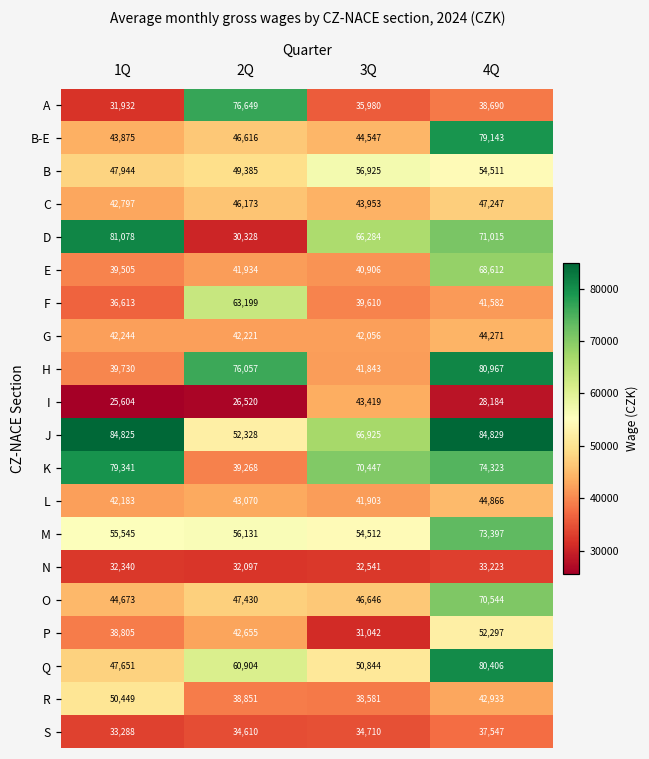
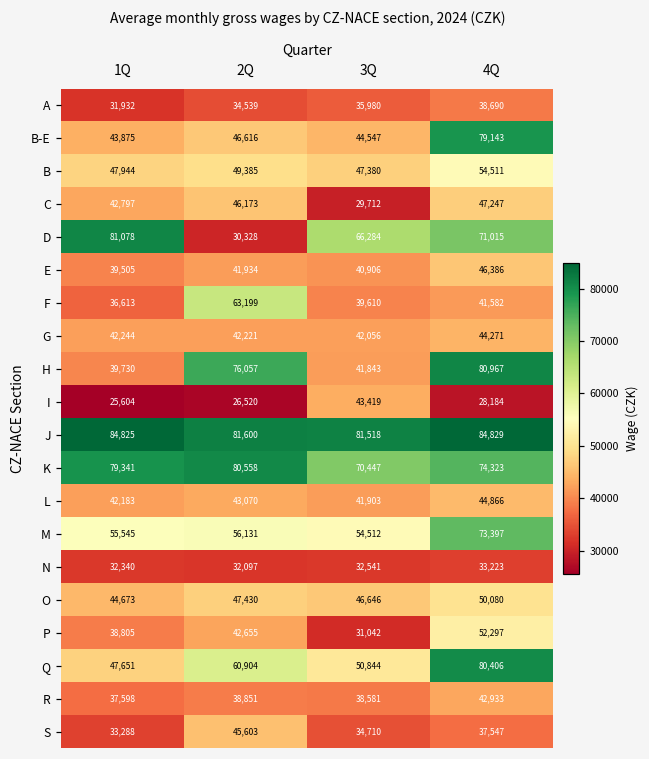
A, 2Q: 76,649 -> 34,539
B, 3Q: 56,925 -> 47,380
C, 3Q: 43,953 -> 29,712
E, 4Q: 68,612 -> 46,386
J, 2Q: 52,328 -> 81,600
J, 3Q: 66,925 -> 81,518
K, 2Q: 39,268 -> 80,558
O, 4Q: 70,544 -> 50,080
R, 1Q: 50,449 -> 37,598
S, 2Q: 34,610 -> 45,603
